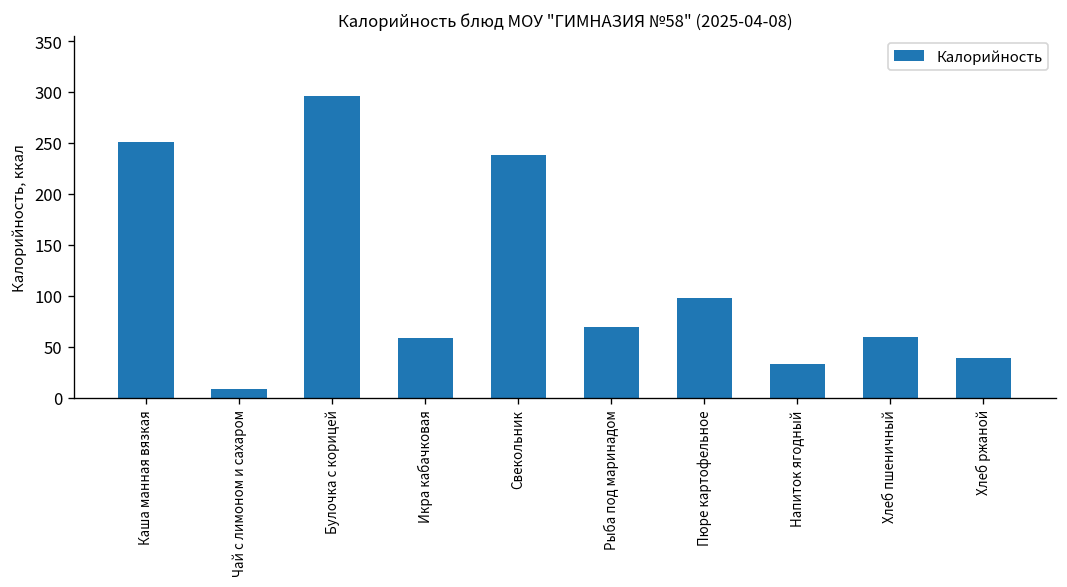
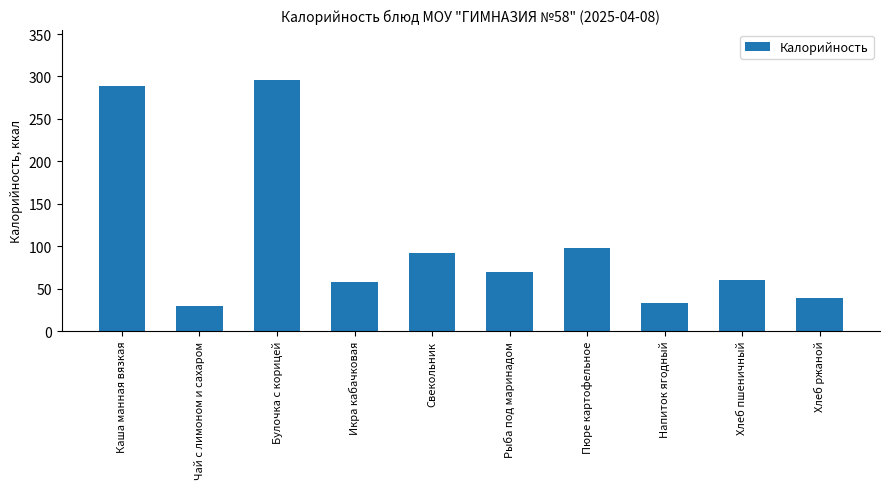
Каша манная вязкая: 250 -> 290
Чай с лимоном и сахаром: 10 -> 30
Свекольник: 240 -> 90
